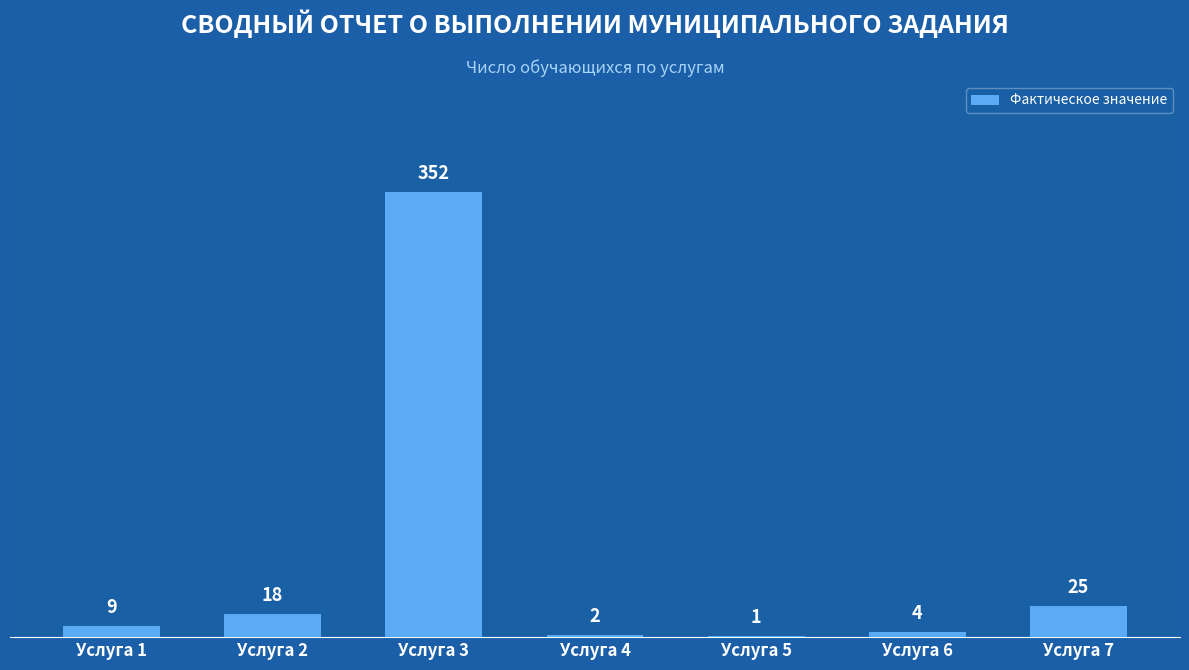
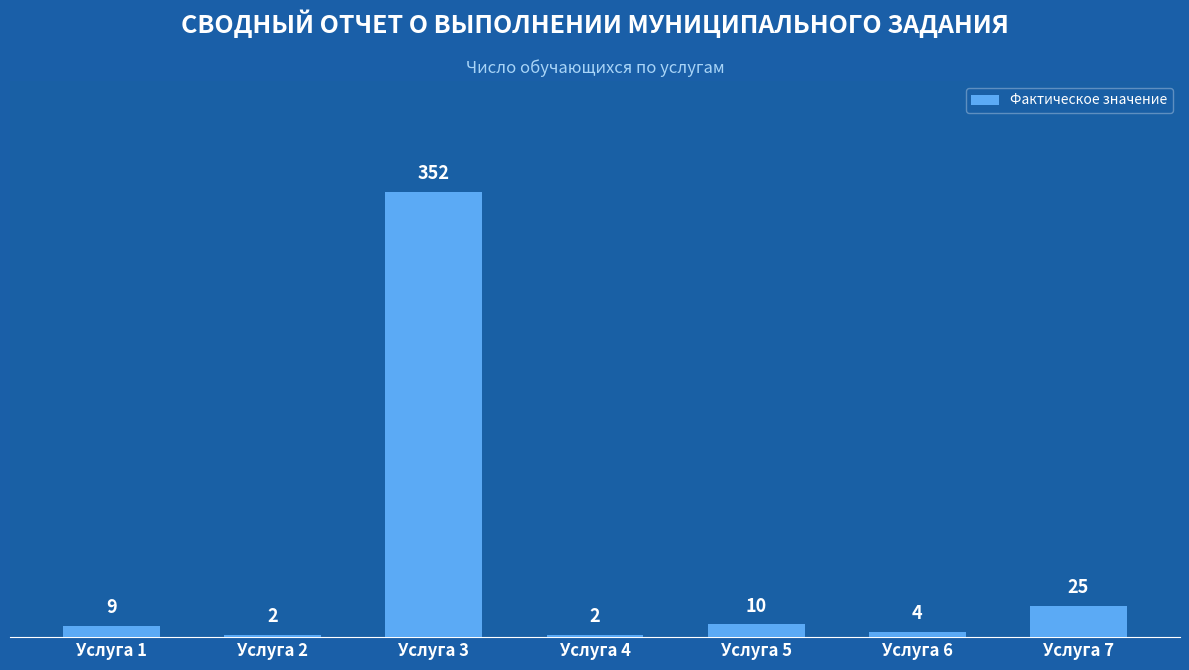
Услуга 2: 18 -> 2
Услуга 5: 1 -> 10
